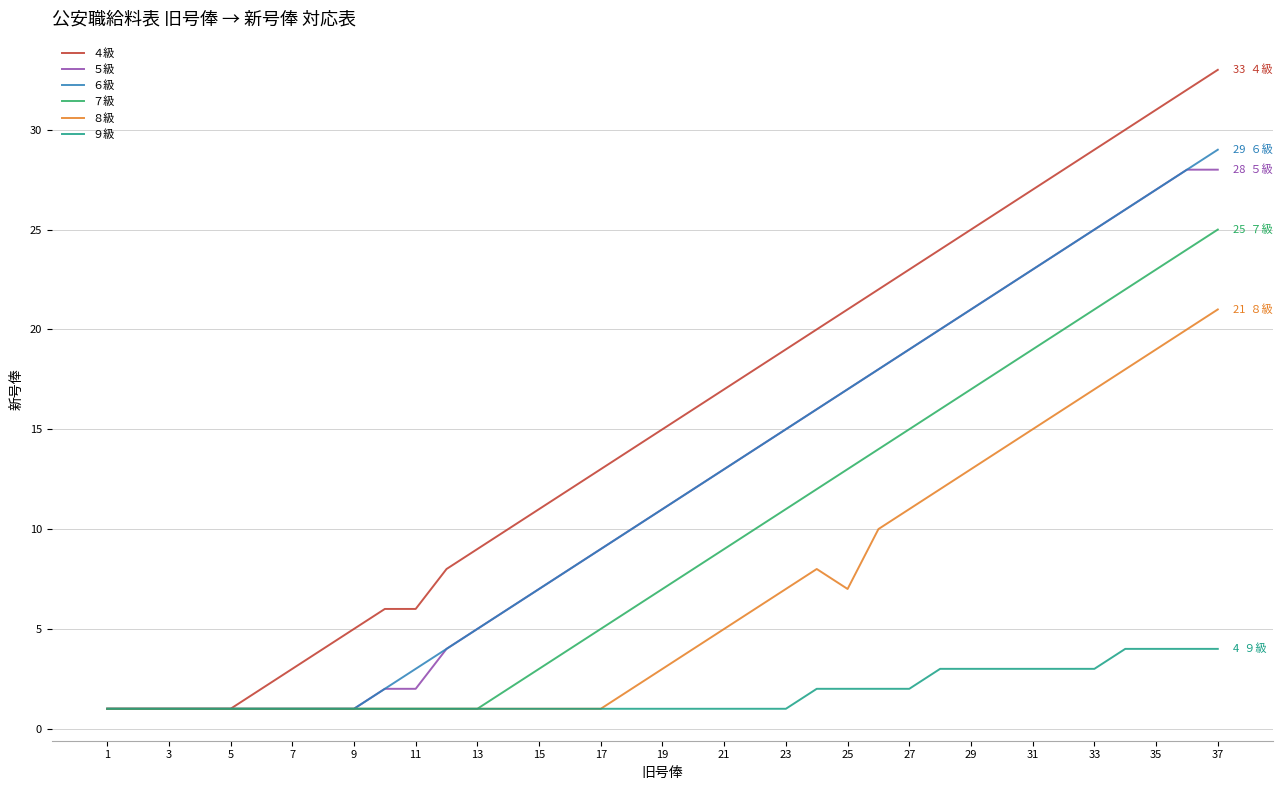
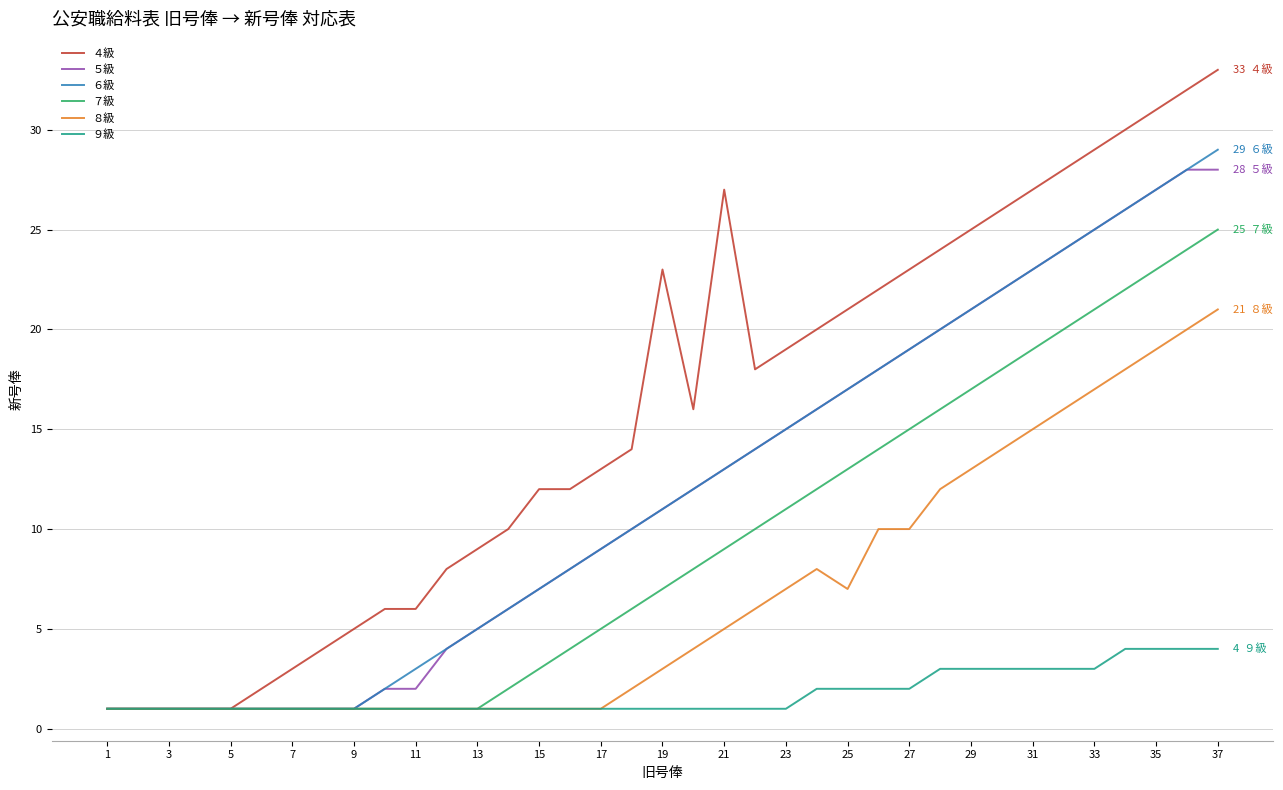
４級, 15: 11 -> 12
４級, 19: 15 -> 23
４級, 21: 17 -> 27
８級, 27: 11 -> 10
